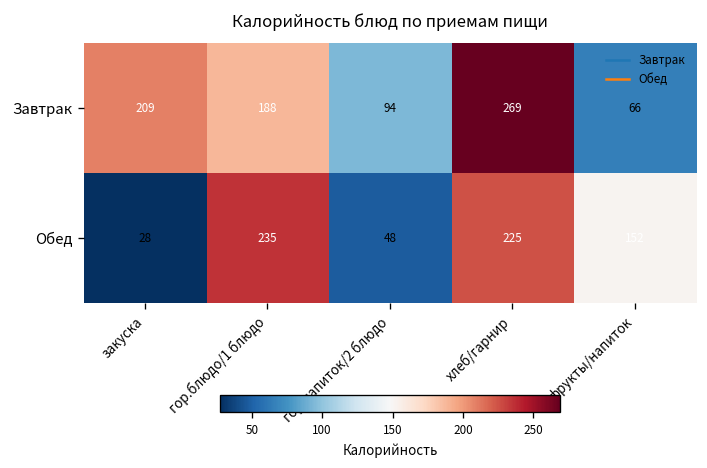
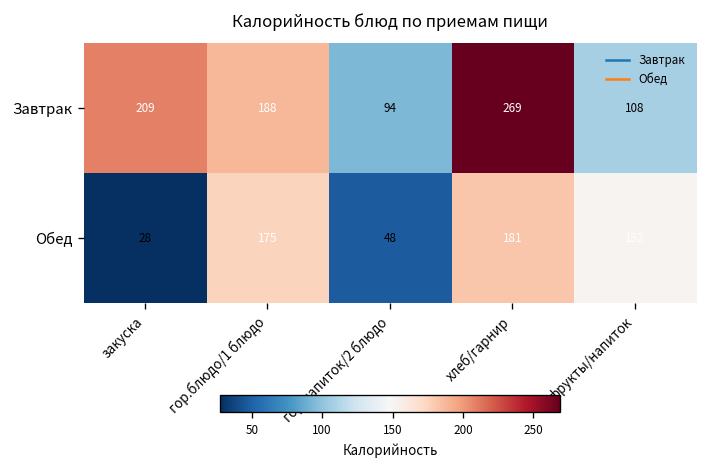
Завтрак, фрукты/напиток: 66 -> 108
Обед, гор.блюдо/1 блюдо: 235 -> 175
Обед, хлеб/гарнир: 225 -> 181
